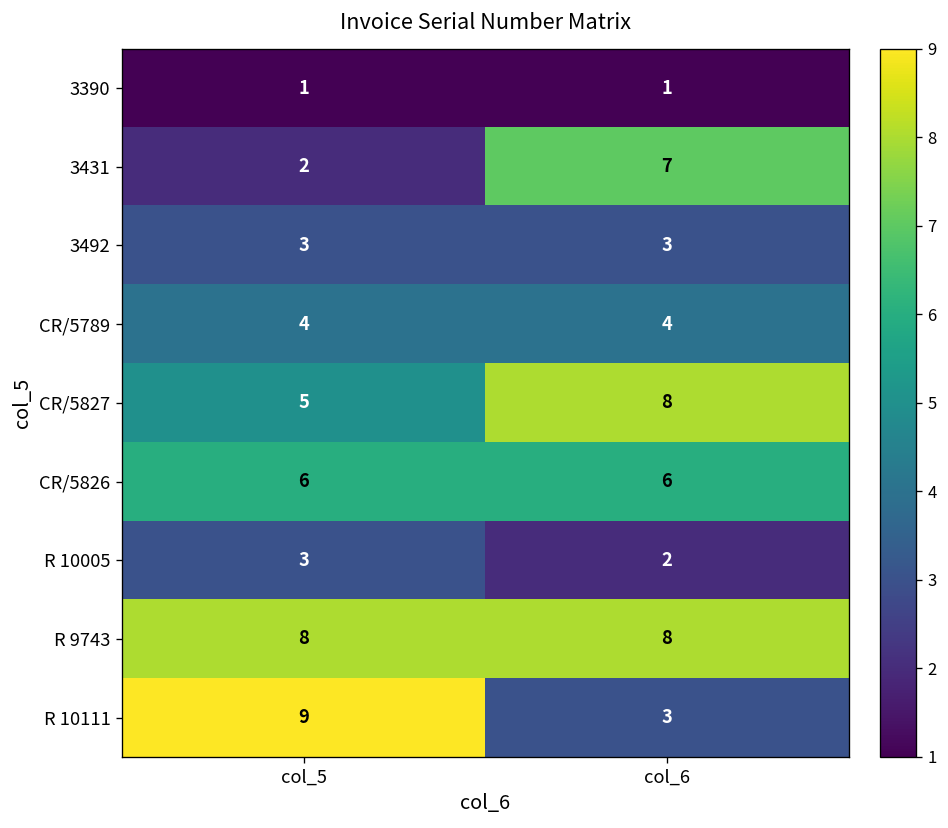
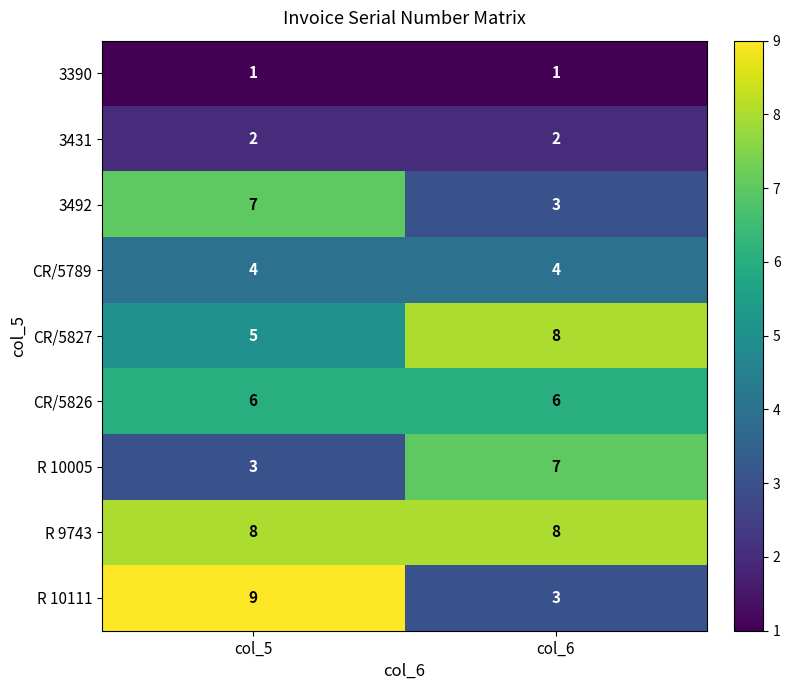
3431, col_6: 7 -> 2
3492, col_5: 3 -> 7
R 10005, col_6: 2 -> 7
